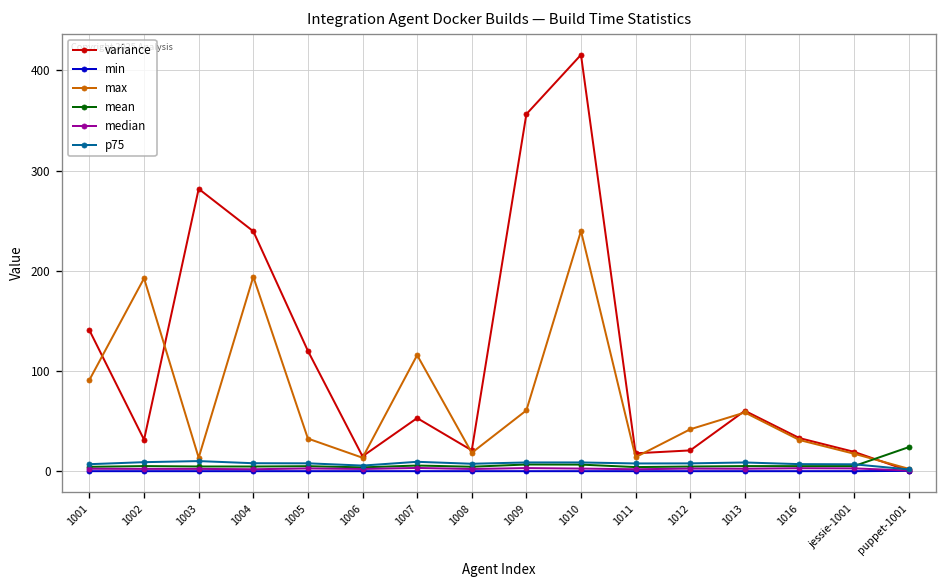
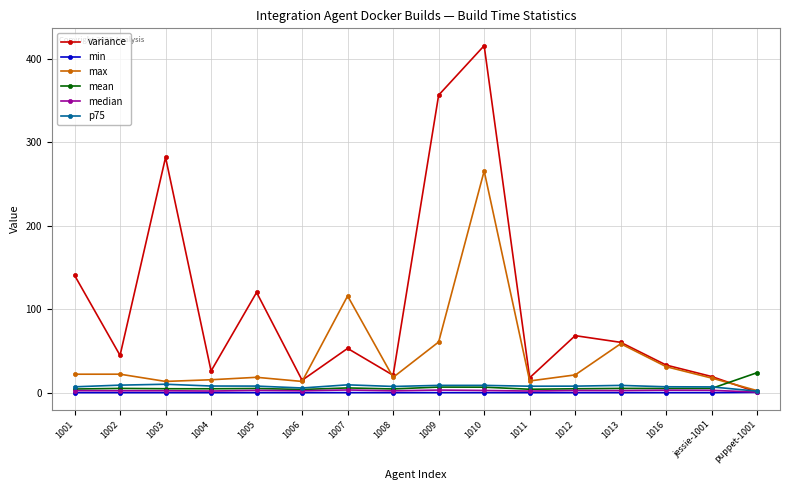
max, 1001: 90 -> 20
variance, 1002: 30 -> 40
max, 1002: 190 -> 20
variance, 1004: 240 -> 30
max, 1004: 190 -> 20
max, 1005: 30 -> 20
max, 1010: 240 -> 270
variance, 1012: 20 -> 70
max, 1012: 40 -> 20
